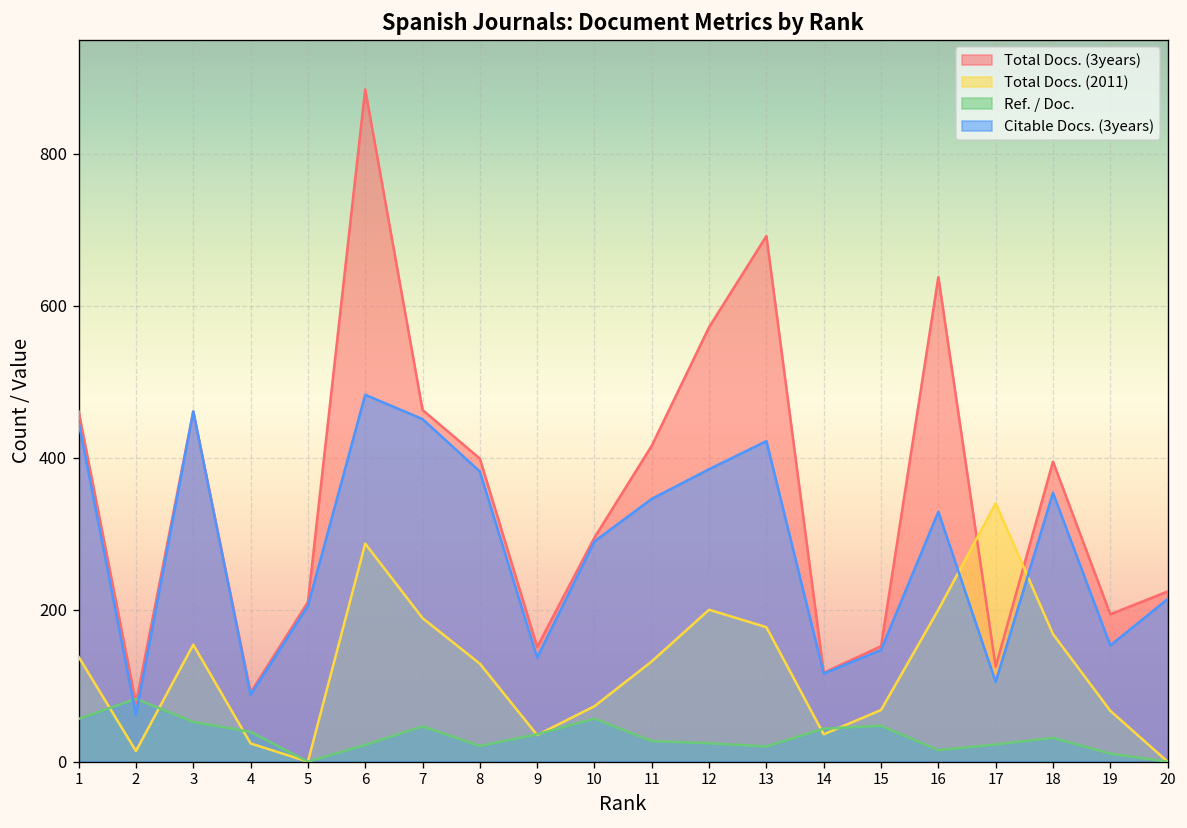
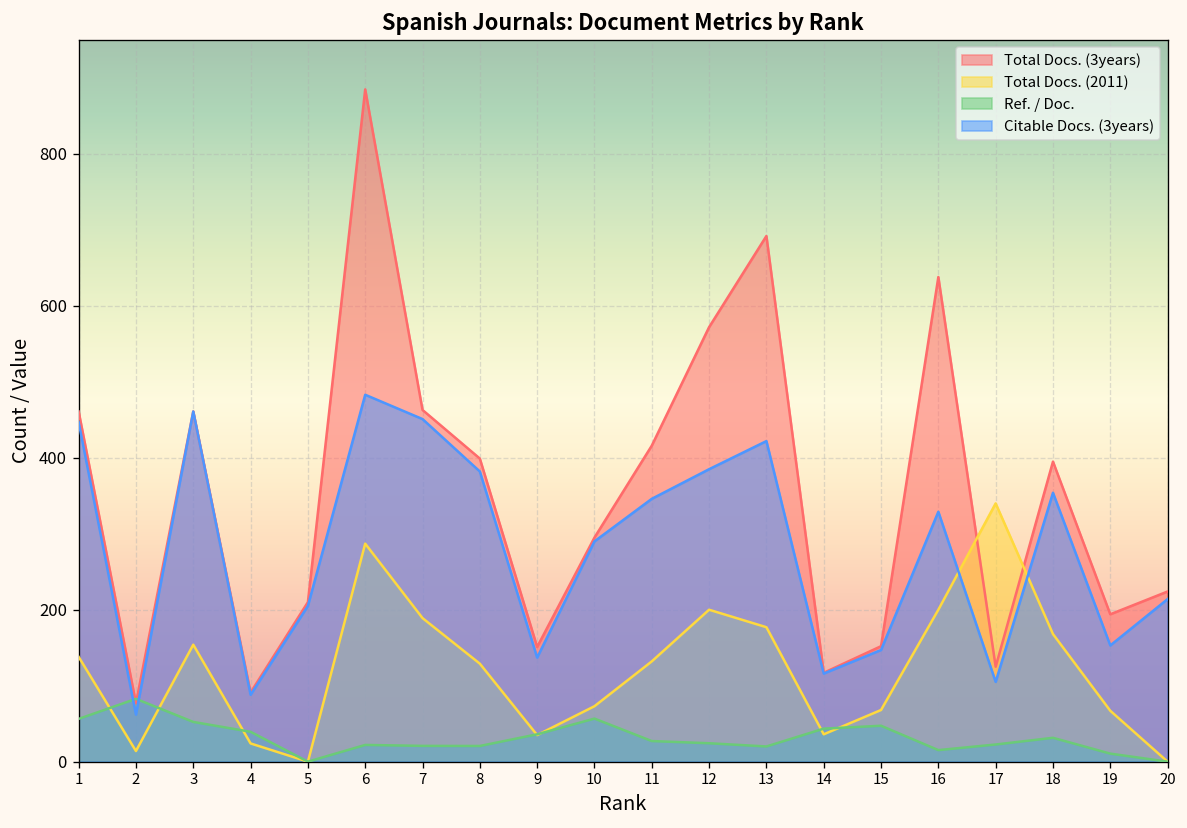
Ref. / Doc., 7: 50 -> 20
